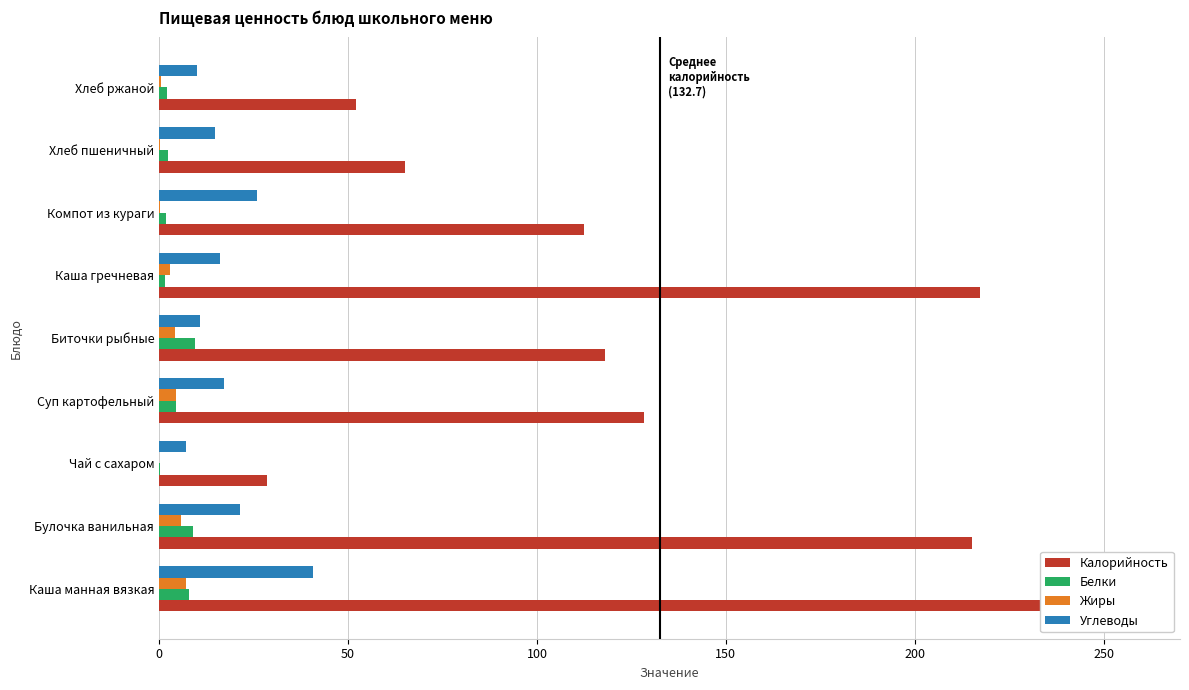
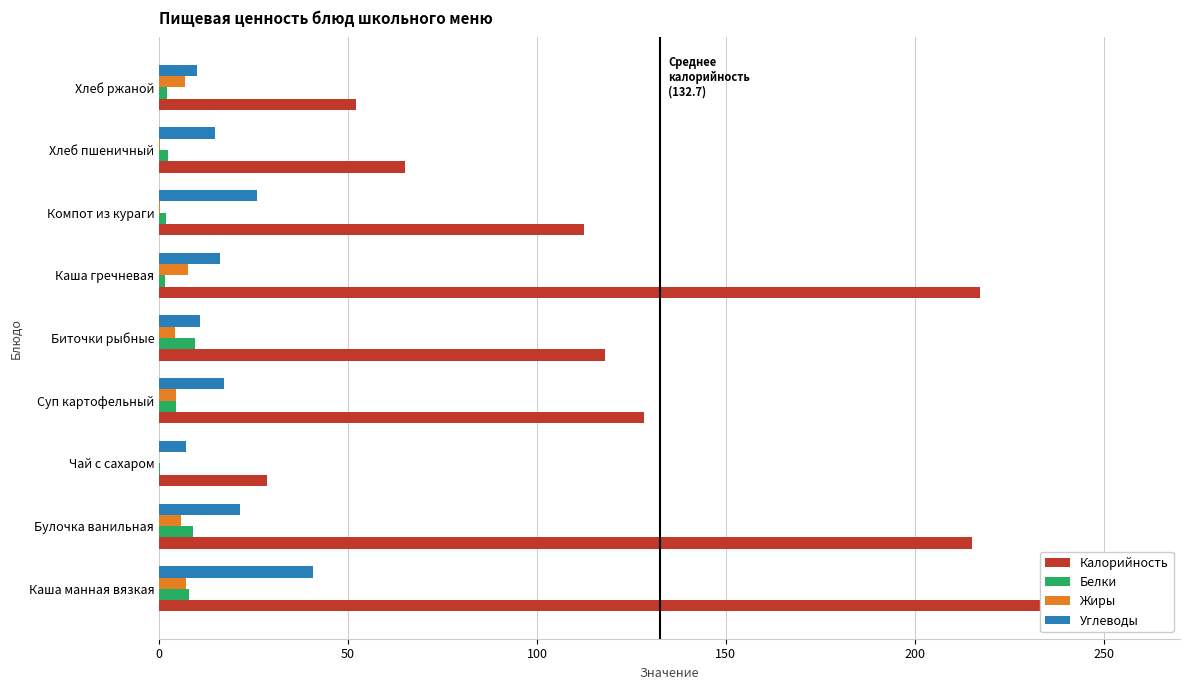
Жиры, Хлеб ржаной: 0 -> 7
Жиры, Каша гречневая: 3 -> 8
